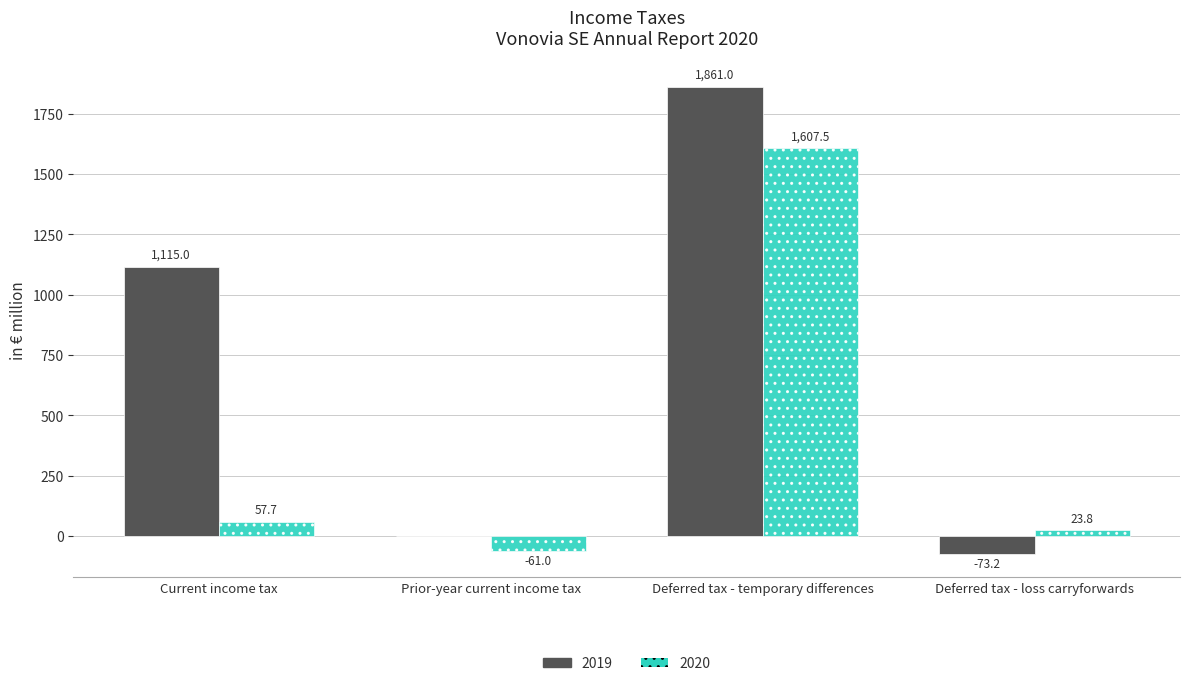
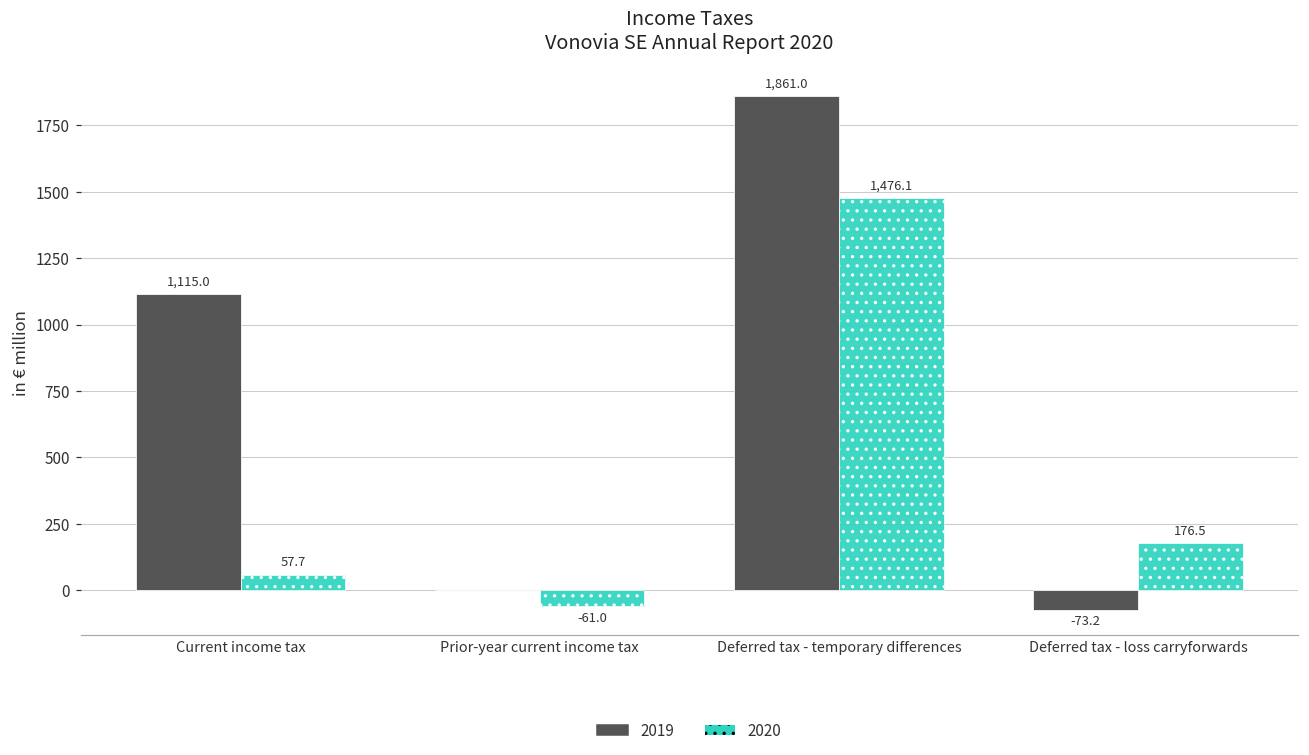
2020, Deferred tax - temporary differences: 1,607.5 -> 1,476.1
2020, Deferred tax - loss carryforwards: 23.8 -> 176.5
